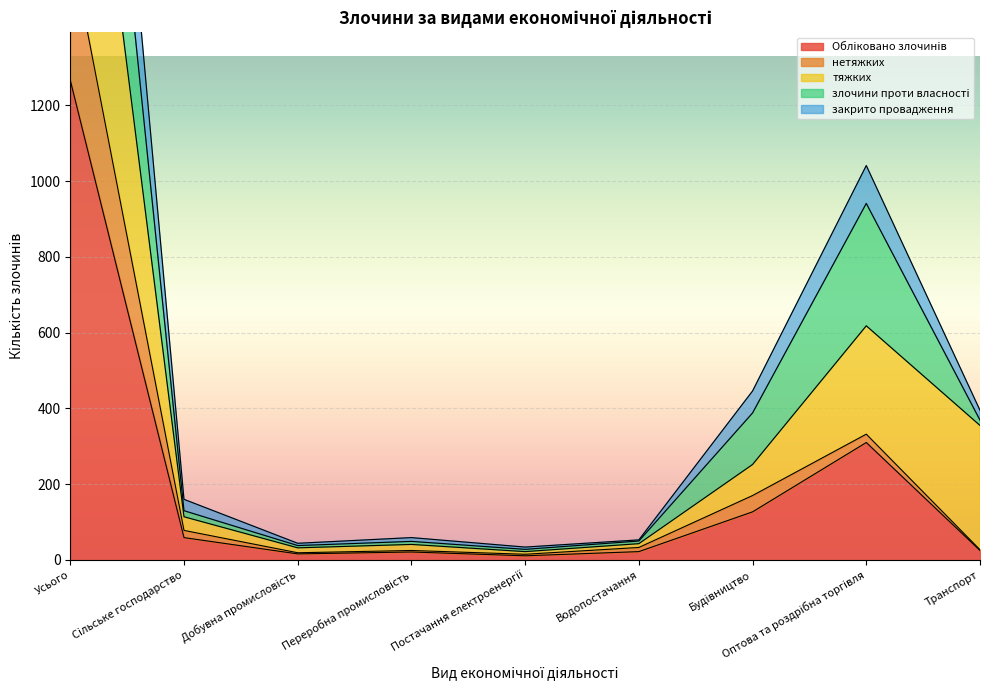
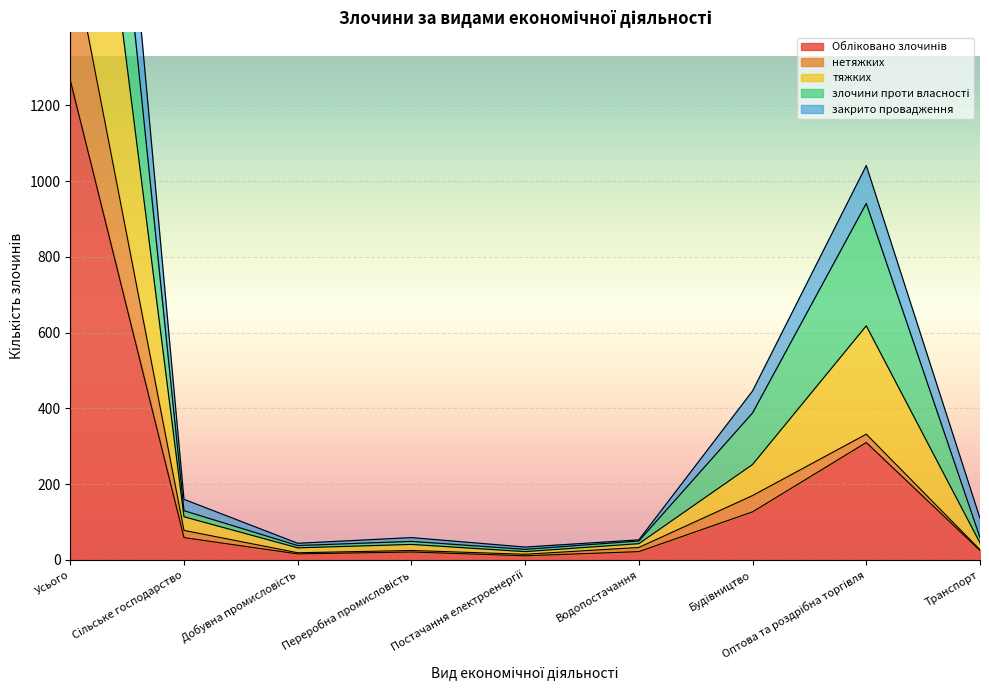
тяжких, Транспорт: 330 -> 20
закрито провадження, Транспорт: 30 -> 50
